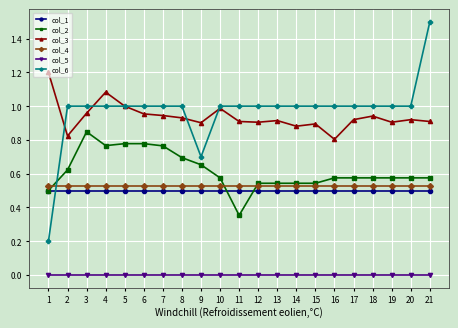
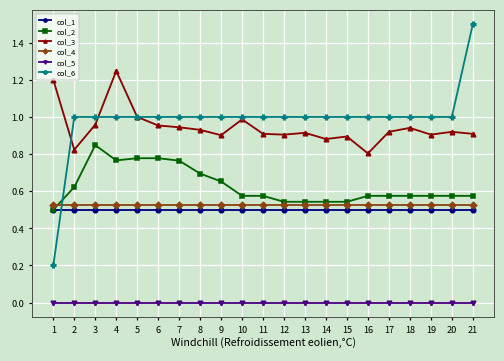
col_3, 4: 1.08 -> 1.25
col_6, 9: 0.7 -> 1.0
col_2, 11: 0.35 -> 0.58
